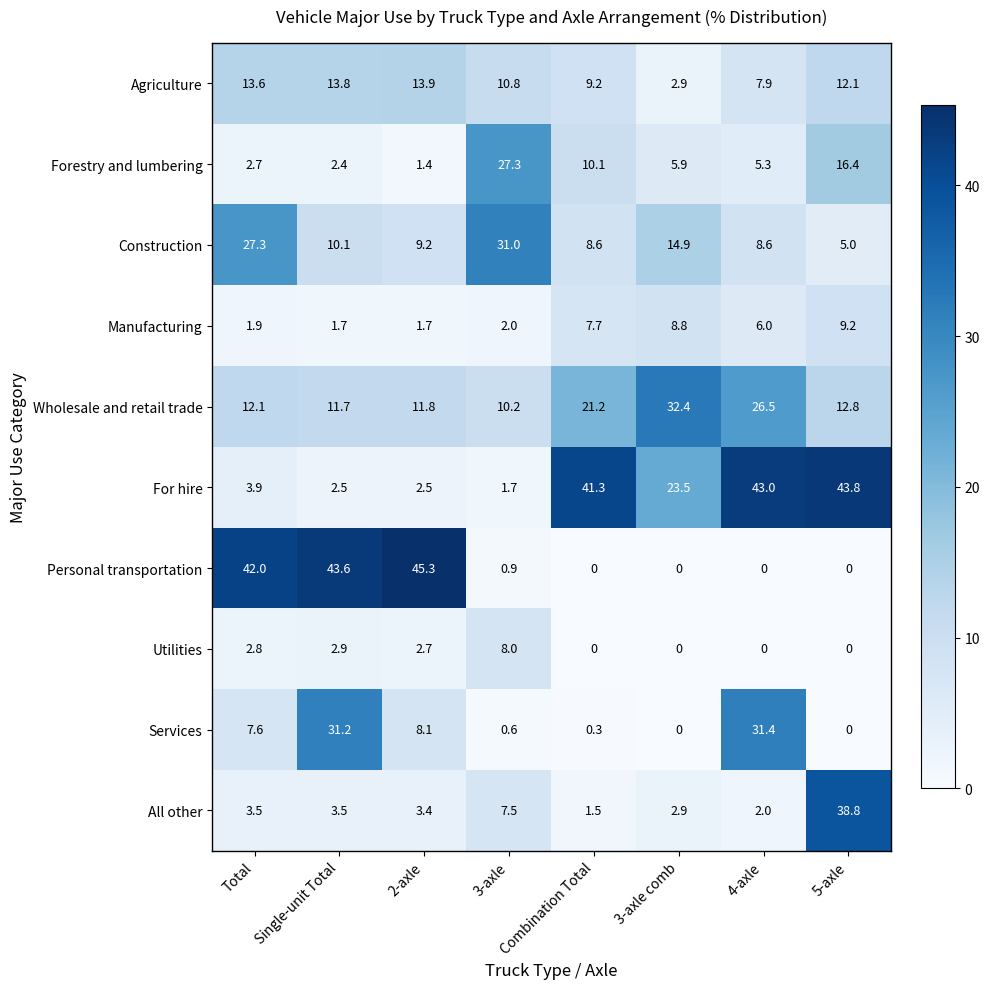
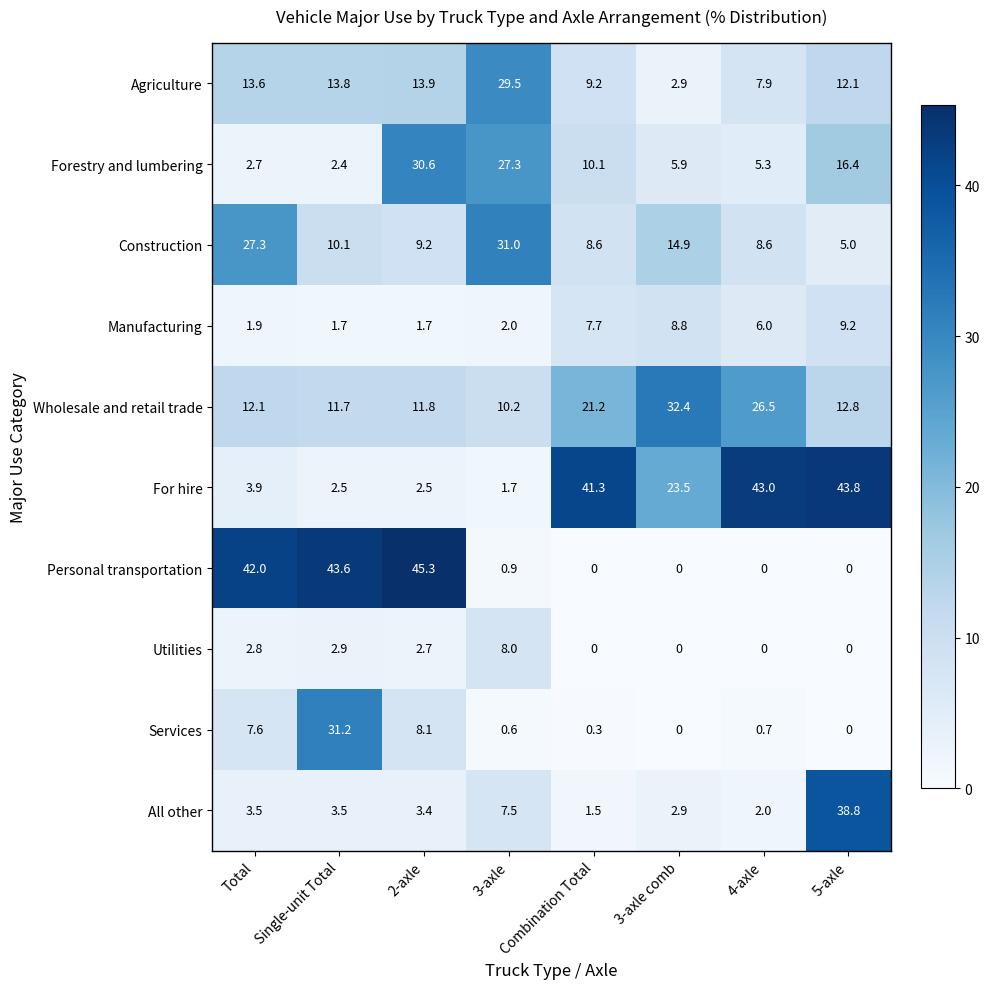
Agriculture, 3-axle: 10.8 -> 29.5
Forestry and lumbering, 2-axle: 1.4 -> 30.6
Services, 4-axle: 31.4 -> 0.7
